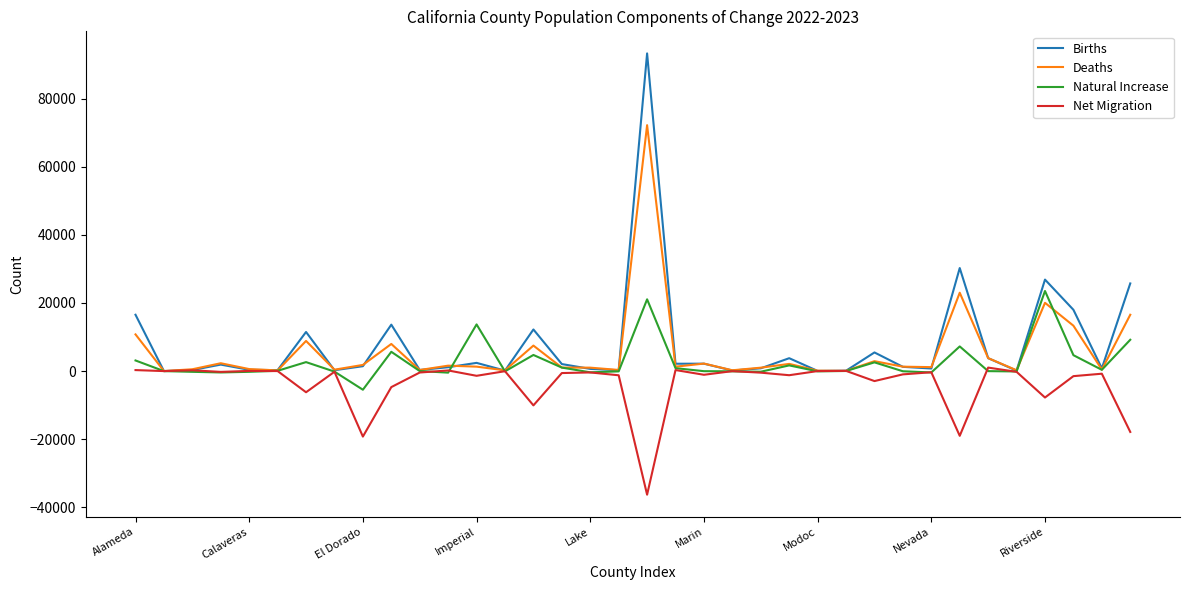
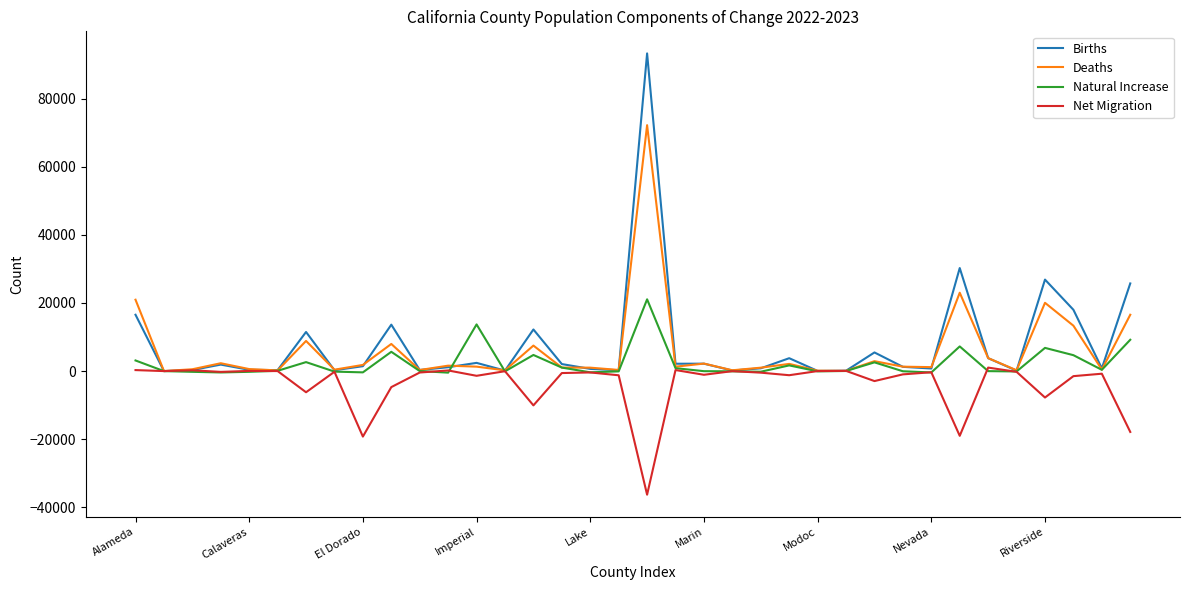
Deaths, Alameda: 11000 -> 21000
Natural Increase, El Dorado: -5000 -> 0
Natural Increase, Riverside: 24000 -> 7000
